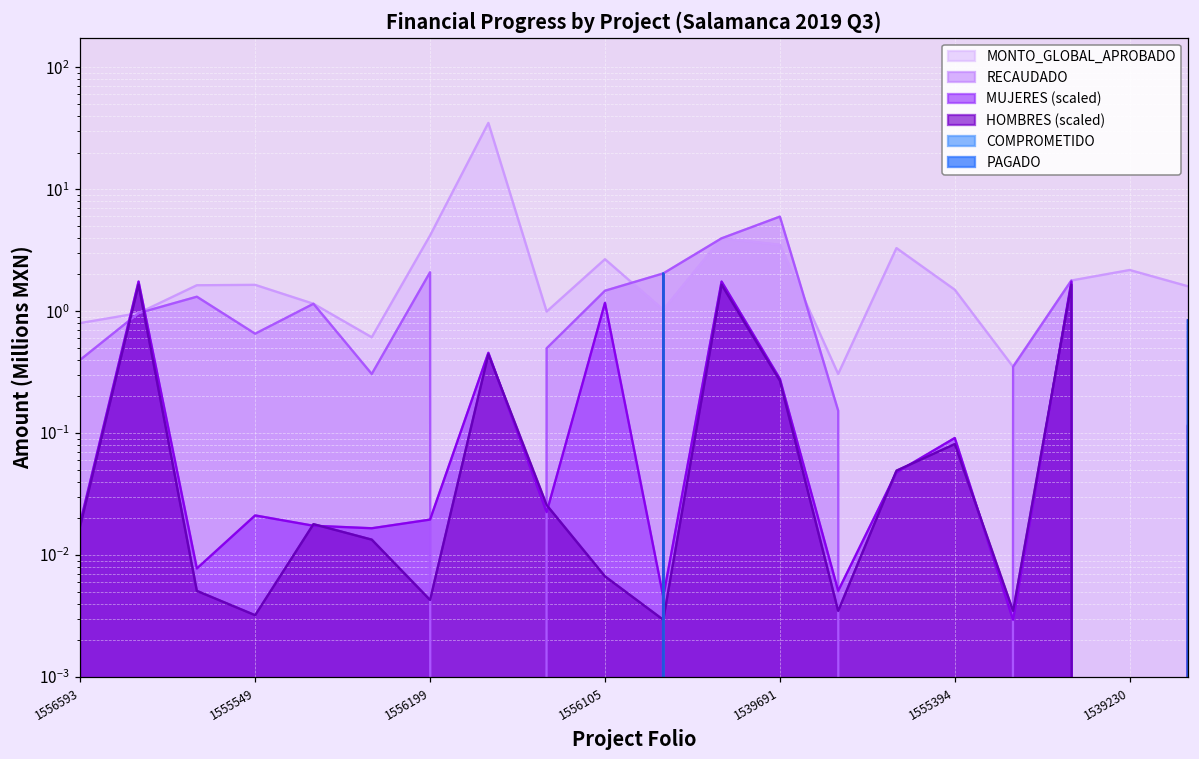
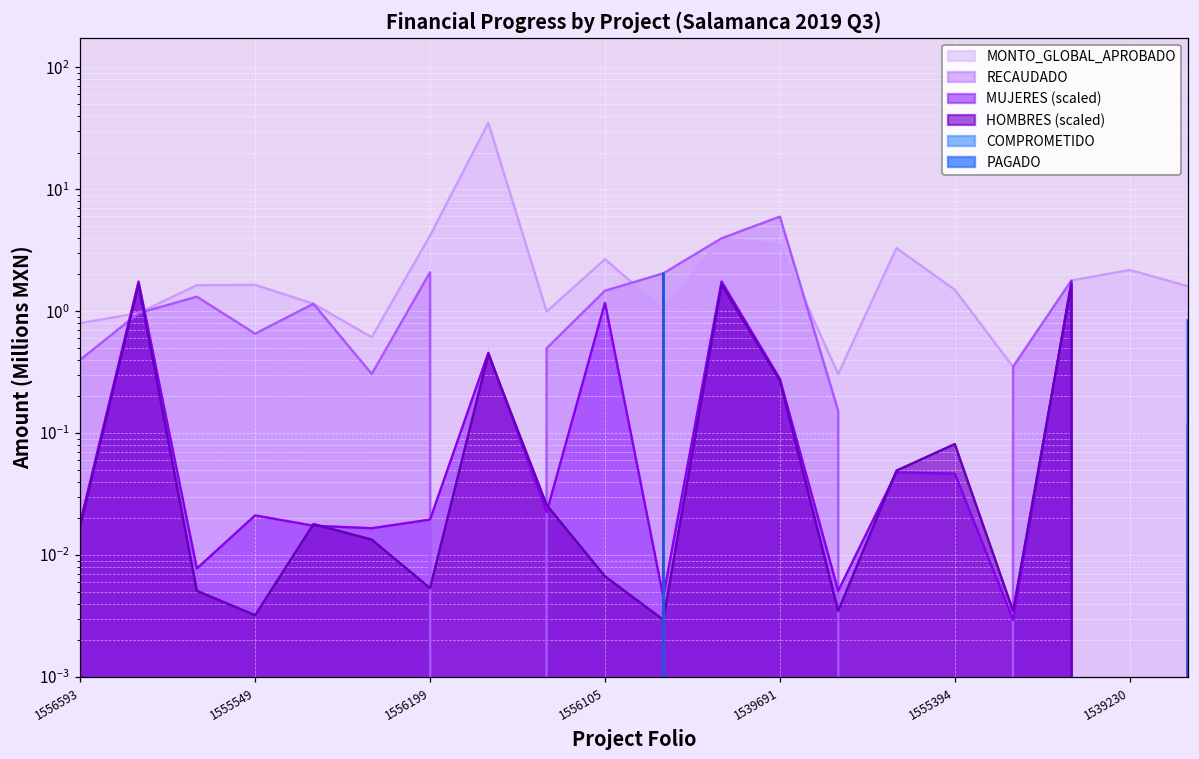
HOMBRES (scaled), 1556199: 0.0043 -> 0.005
MUJERES (scaled), 1555394: 0.09 -> 0.047
